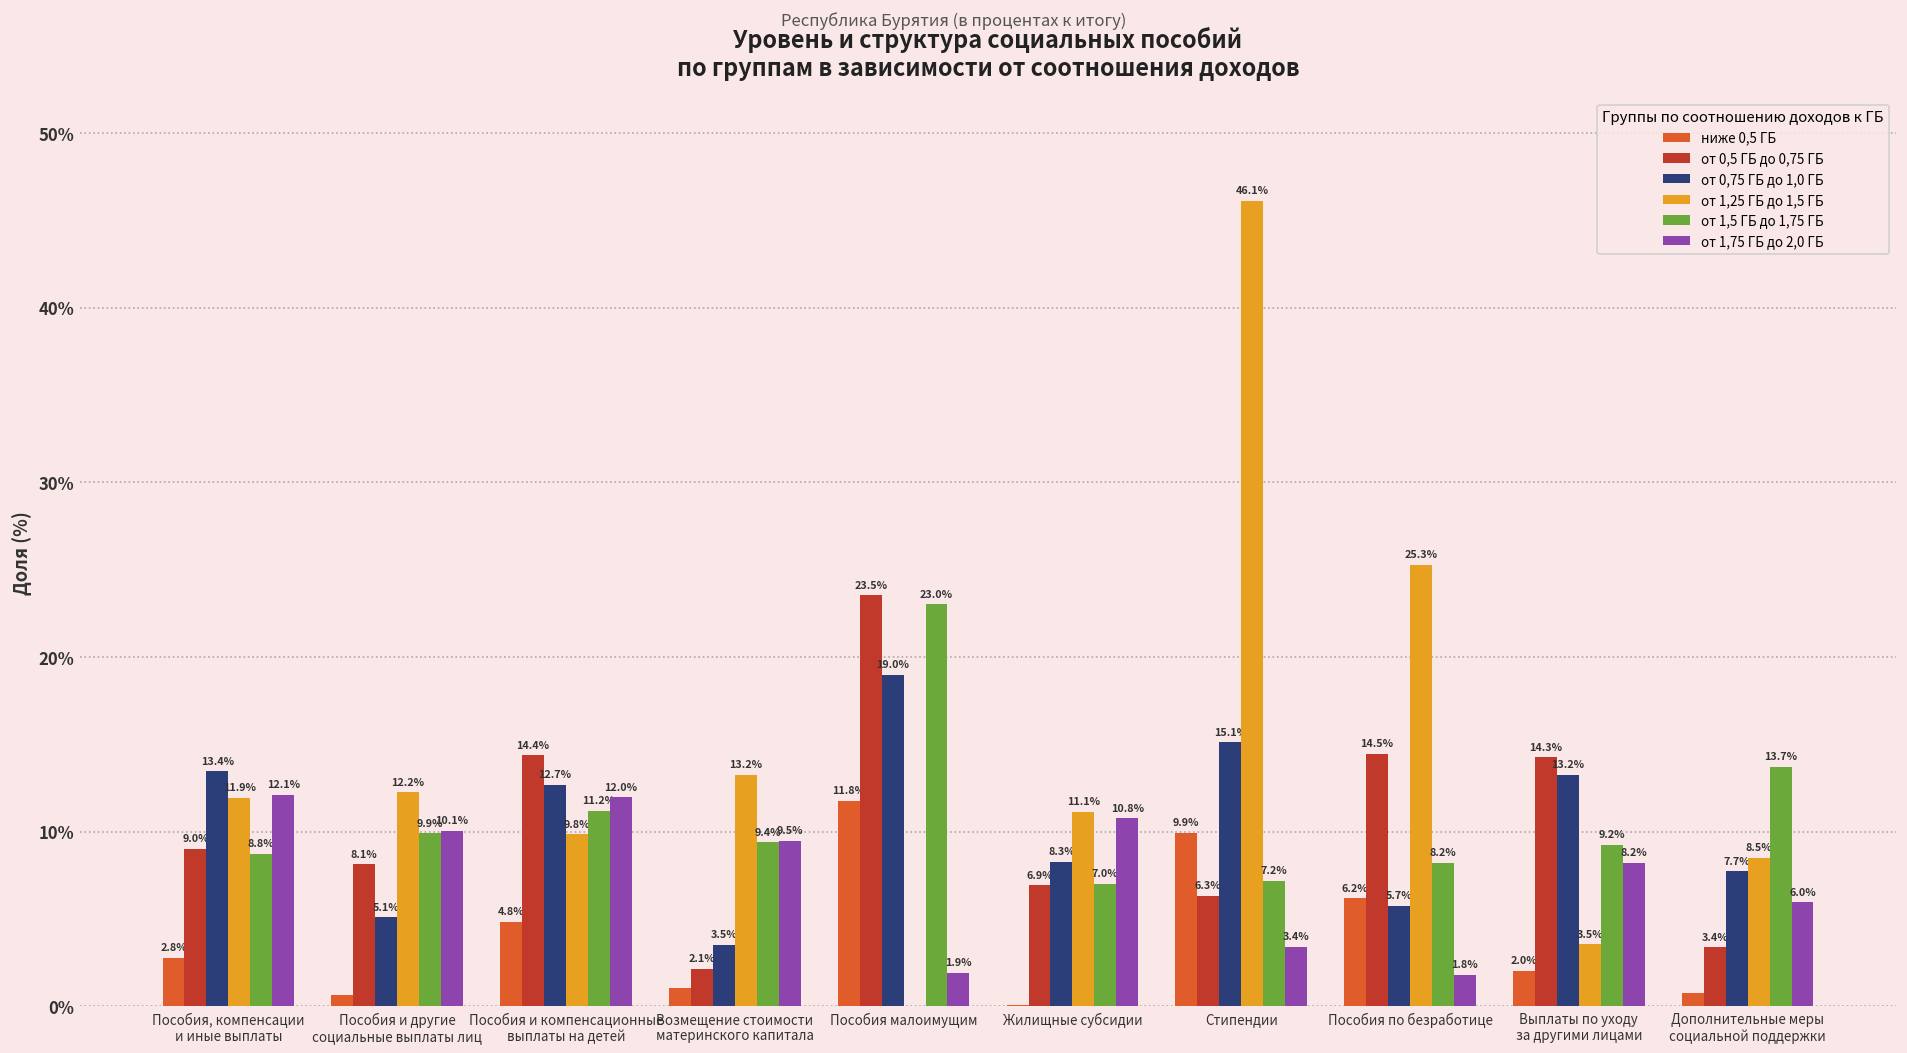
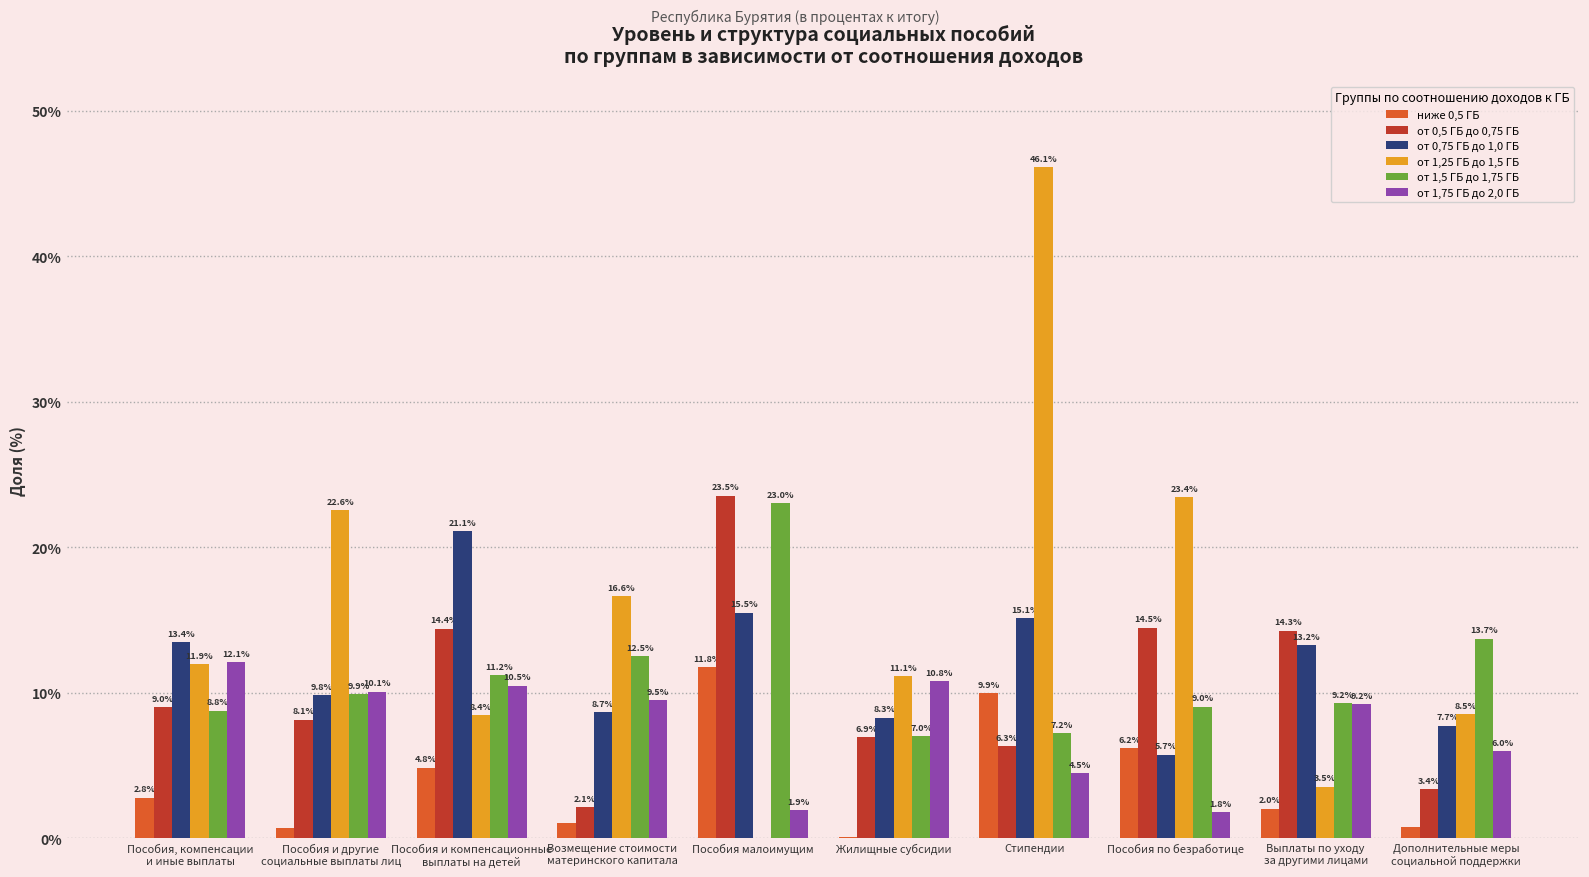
от 0,75 ГБ до 1,0 ГБ, Пособия и другие социальные выплаты лиц: 5.1% -> 9.8%
от 1,25 ГБ до 1,5 ГБ, Пособия и другие социальные выплаты лиц: 12.2% -> 22.6%
от 0,75 ГБ до 1,0 ГБ, Пособия и компенсационные выплаты на детей: 12.7% -> 21.1%
от 1,25 ГБ до 1,5 ГБ, Пособия и компенсационные выплаты на детей: 9.8% -> 8.4%
от 1,75 ГБ до 2,0 ГБ, Пособия и компенсационные выплаты на детей: 12.0% -> 10.5%
от 0,75 ГБ до 1,0 ГБ, Возмещение стоимости материнского капитала: 3.5% -> 8.7%
от 1,25 ГБ до 1,5 ГБ, Возмещение стоимости материнского капитала: 13.2% -> 16.6%
от 1,5 ГБ до 1,75 ГБ, Возмещение стоимости материнского капитала: 9.4% -> 12.5%
от 0,75 ГБ до 1,0 ГБ, Пособия малоимущим: 19.0% -> 15.5%
от 1,75 ГБ до 2,0 ГБ, Стипендии: 3.4% -> 4.5%
от 1,25 ГБ до 1,5 ГБ, Пособия по безработице: 25.3% -> 23.4%
от 1,5 ГБ до 1,75 ГБ, Пособия по безработице: 8.2% -> 9.0%
от 1,75 ГБ до 2,0 ГБ, Выплаты по уходу за другими лицами: 8.2% -> 9.2%
